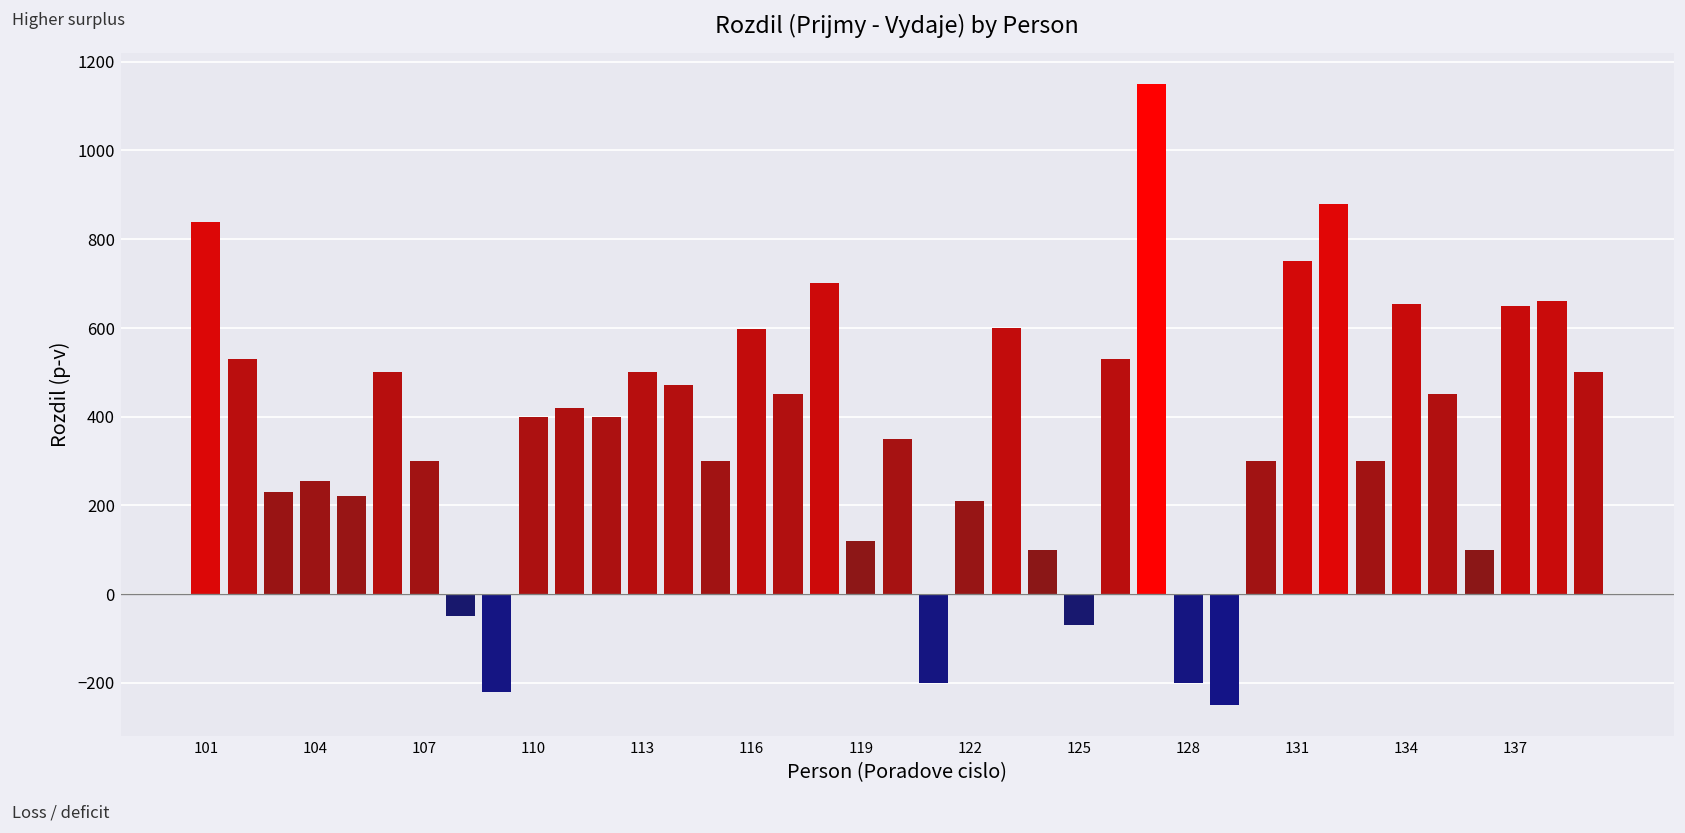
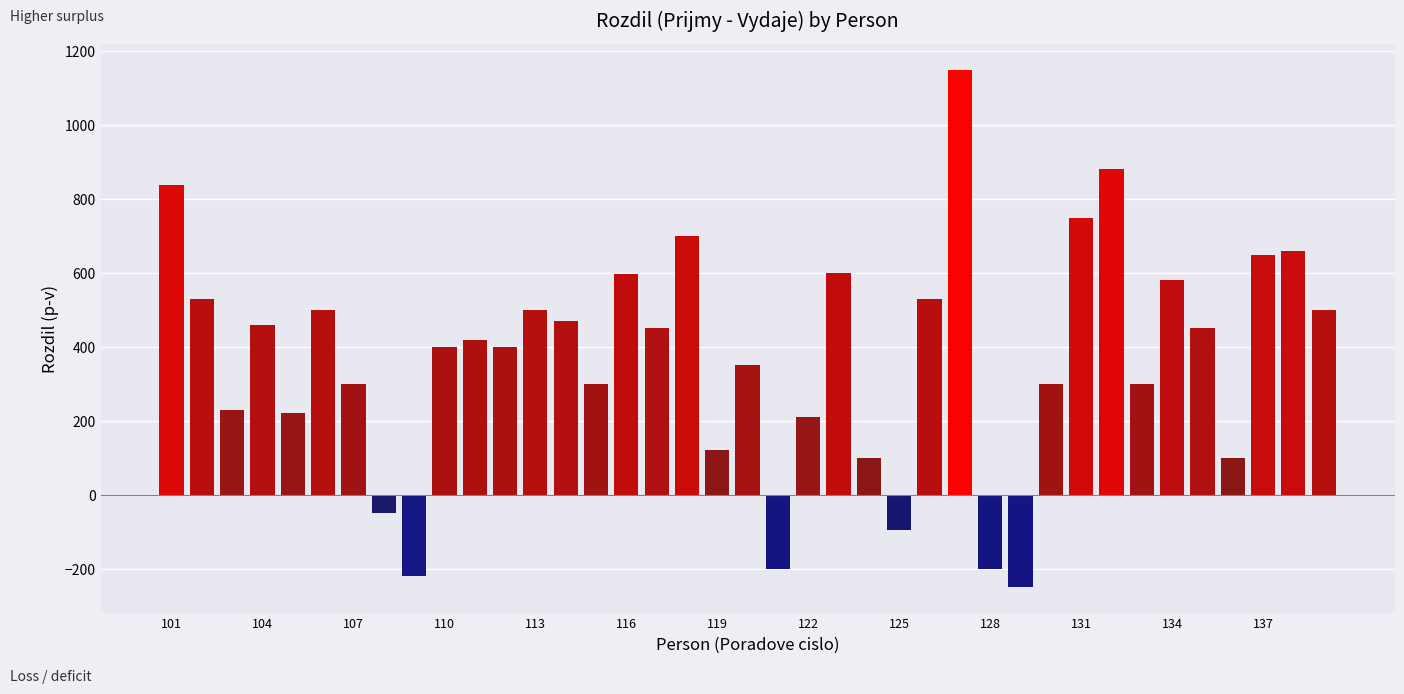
104: 250 -> 460
125: -70 -> -90
134: 650 -> 580
